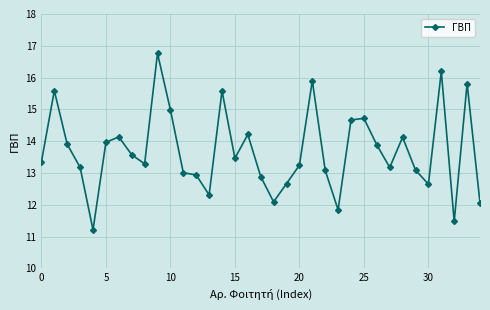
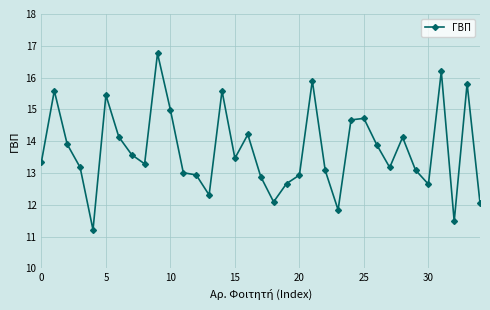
5: 14.0 -> 15.5
20: 13.2 -> 12.9
